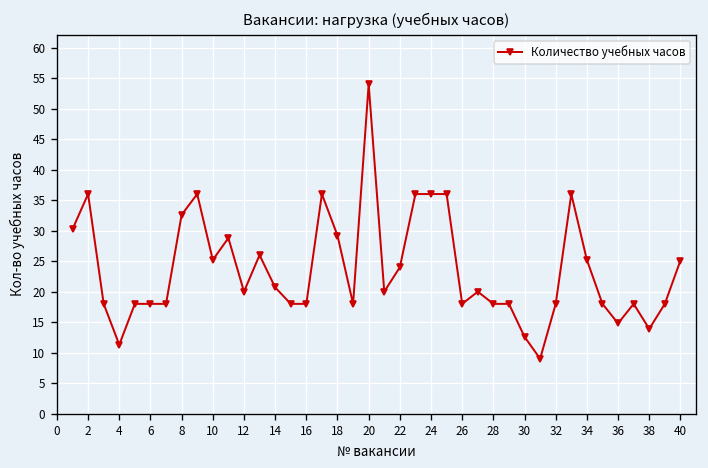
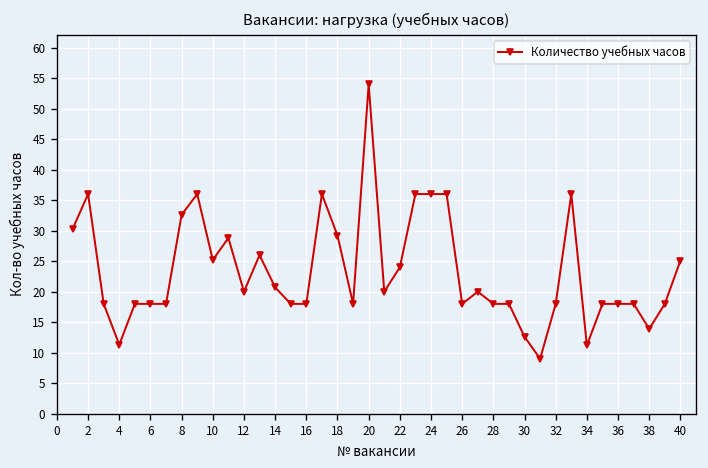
34: 25 -> 11
36: 15 -> 18
